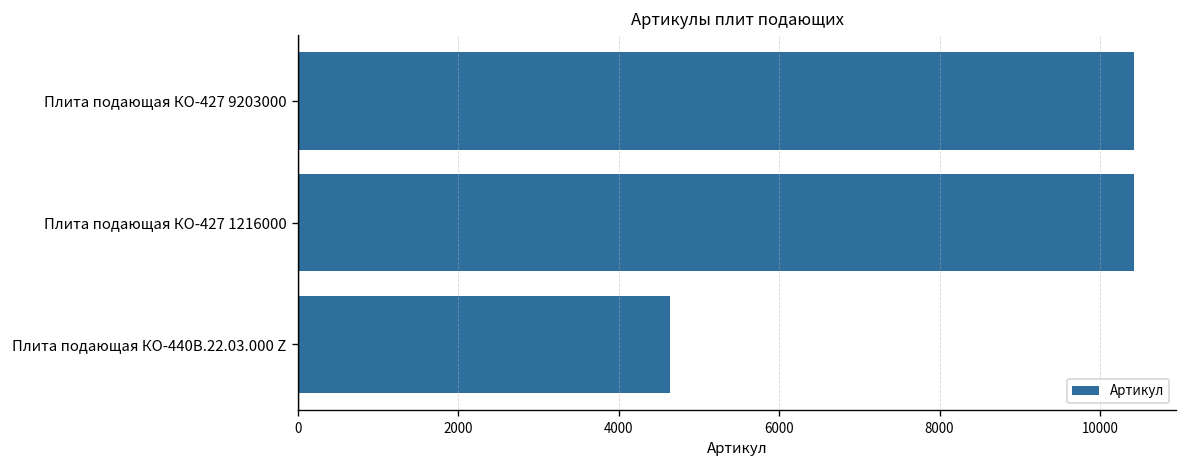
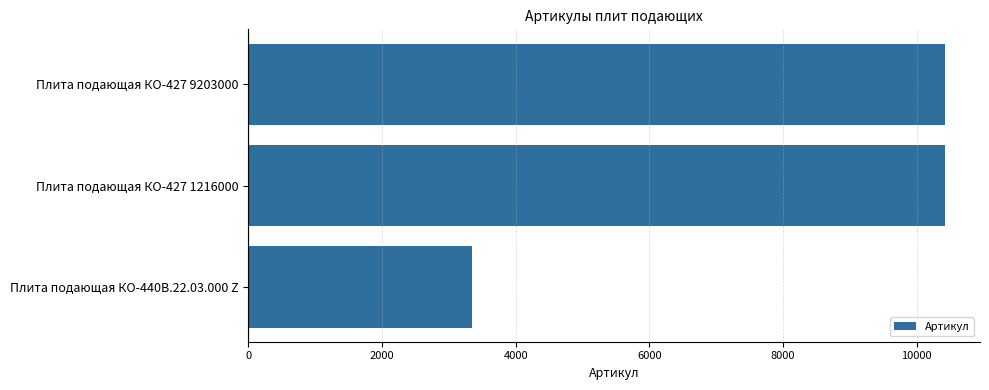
Плита подающая КО-440В.22.03.000 Z: 4600 -> 3300
